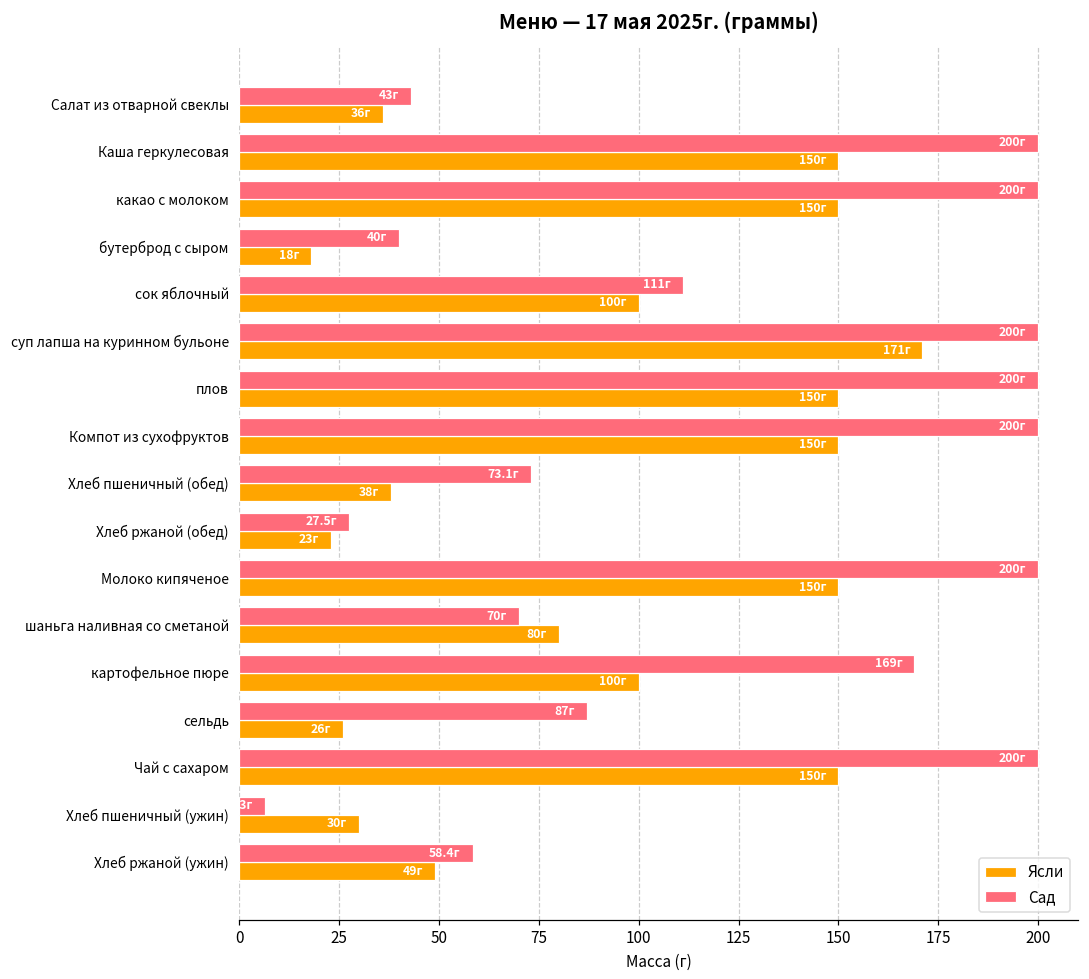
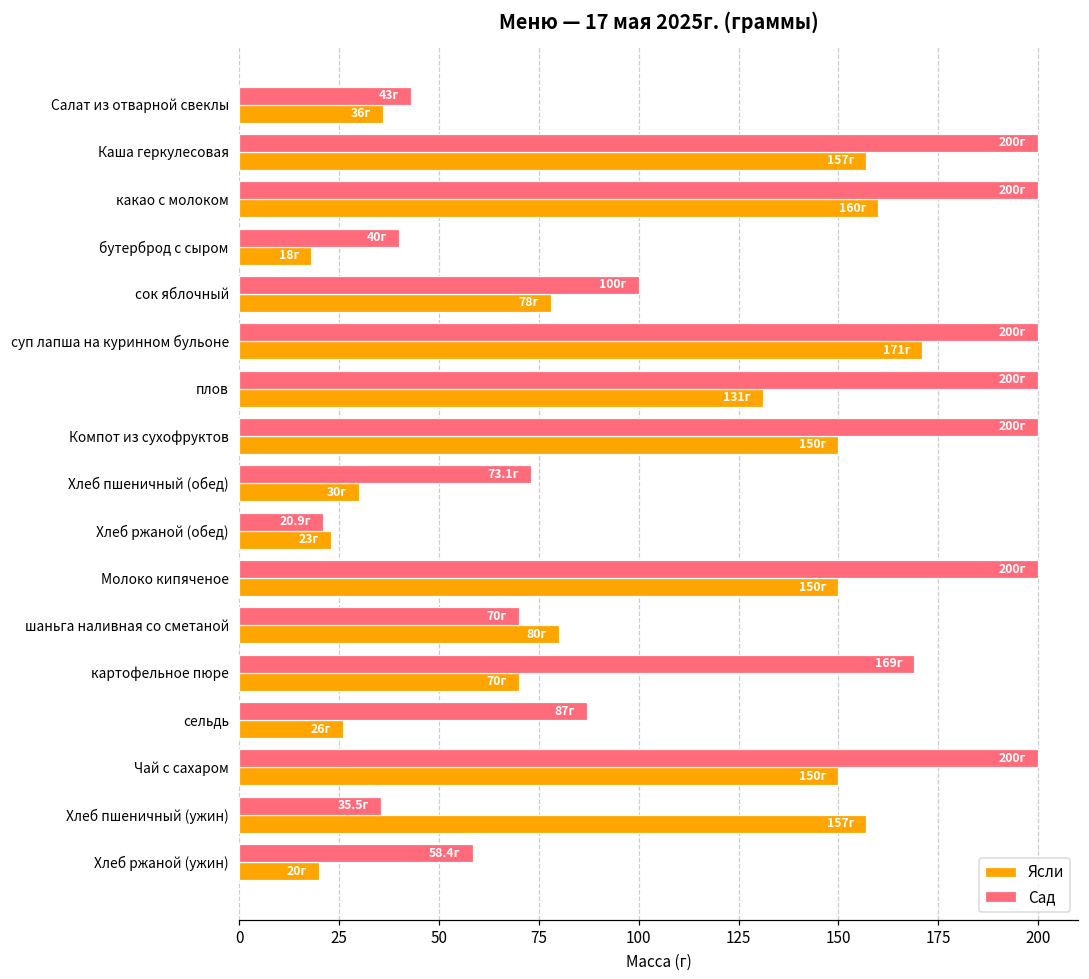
Ясли, Каша геркулесовая: 150г -> 157г
Ясли, какао с молоком: 150г -> 160г
Сад, сок яблочный: 111г -> 100г
Ясли, сок яблочный: 100г -> 78г
Ясли, плов: 150г -> 131г
Ясли, Хлеб пшеничный (обед): 38г -> 30г
Сад, Хлеб ржаной (обед): 27.5г -> 20.9г
Ясли, картофельное пюре: 100г -> 70г
Сад, Хлеб пшеничный (ужин): 6 -> 36
Ясли, Хлеб пшеничный (ужин): 30г -> 157г
Ясли, Хлеб ржаной (ужин): 49г -> 20г
